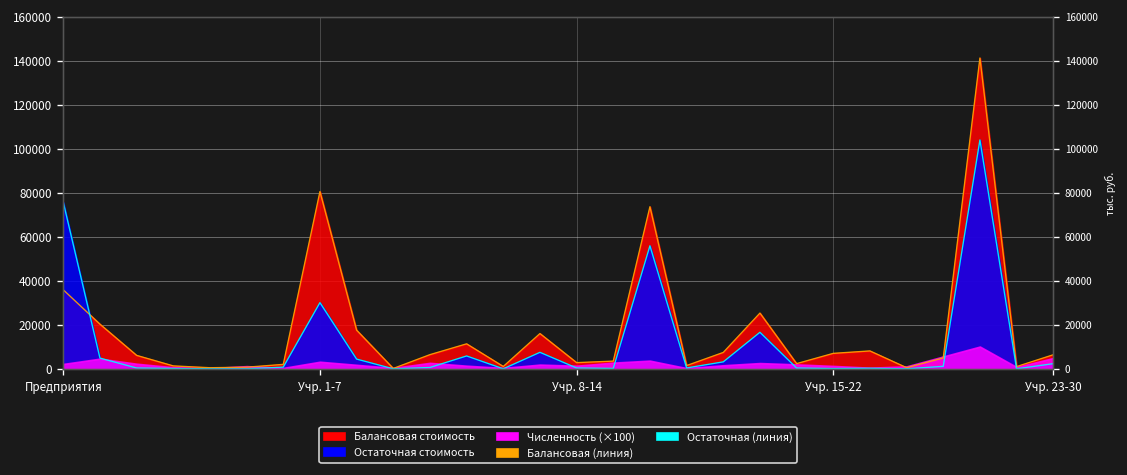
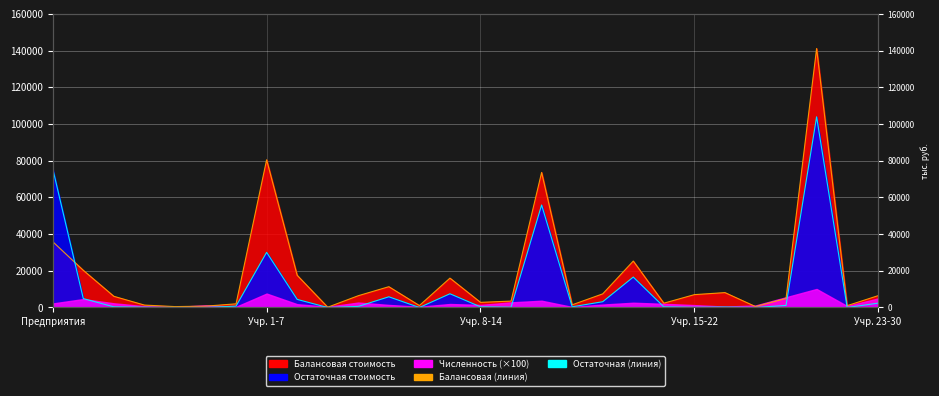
Численность (×100), Учр. 1-7: 3000 -> 8000
